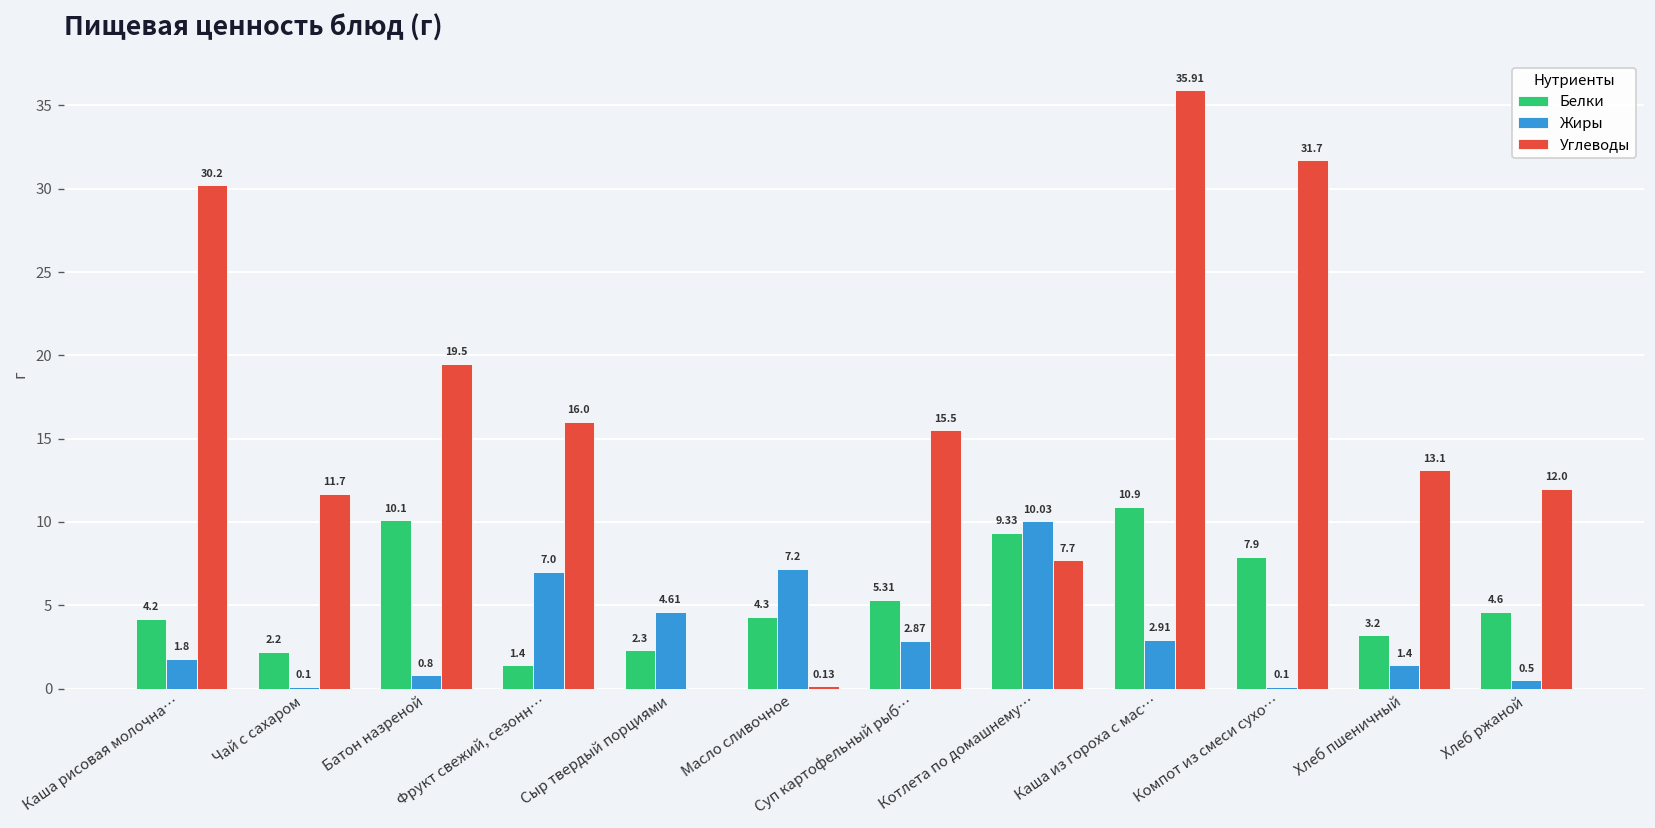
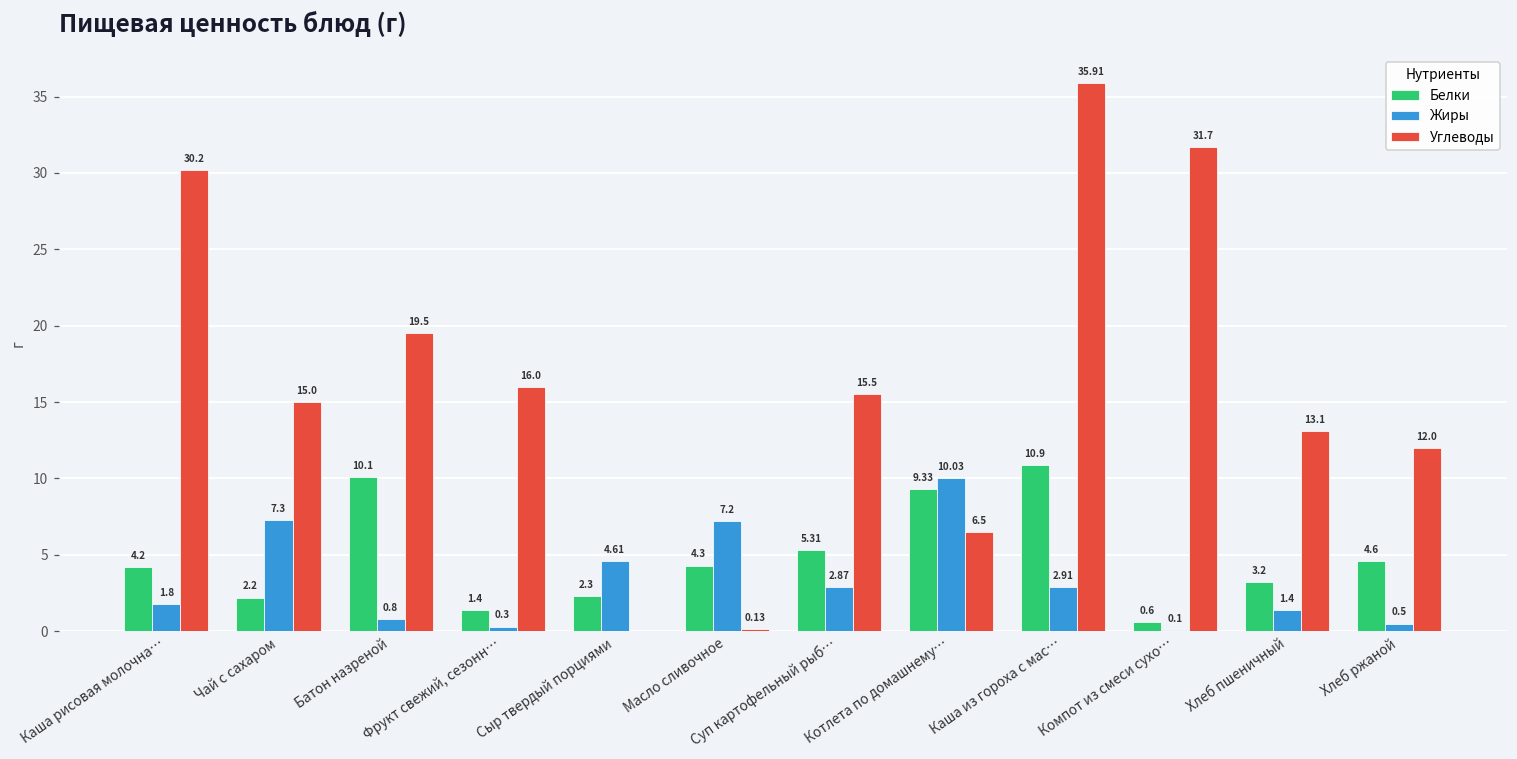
Жиры, Чай с сахаром: 0.1 -> 7.3
Углеводы, Чай с сахаром: 11.7 -> 15.0
Жиры, Фрукт свежий, сезонн…: 7.0 -> 0.3
Углеводы, Котлета по домашнему…: 7.7 -> 6.5
Белки, Компот из смеси сухо…: 7.9 -> 0.6
